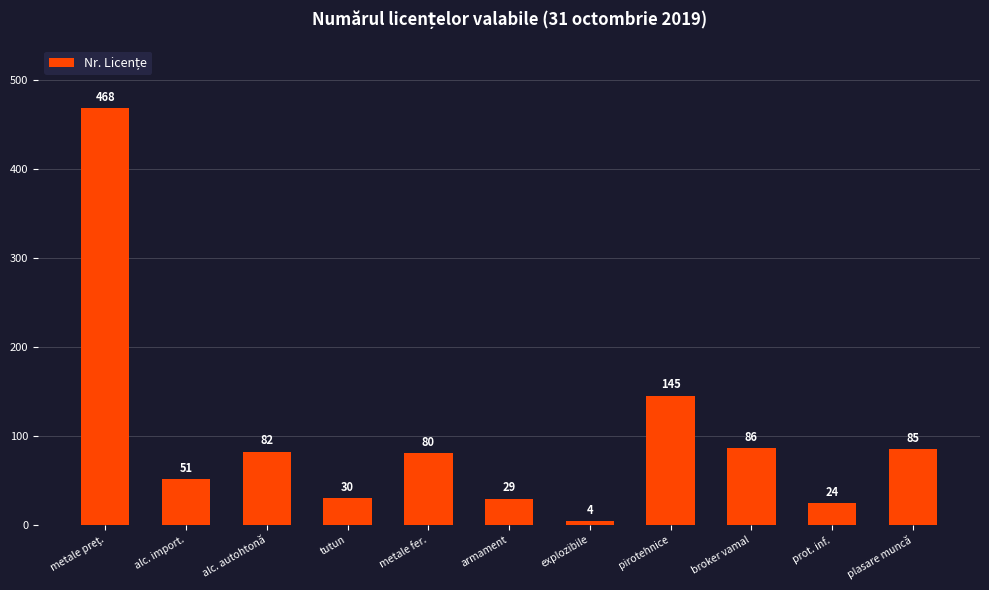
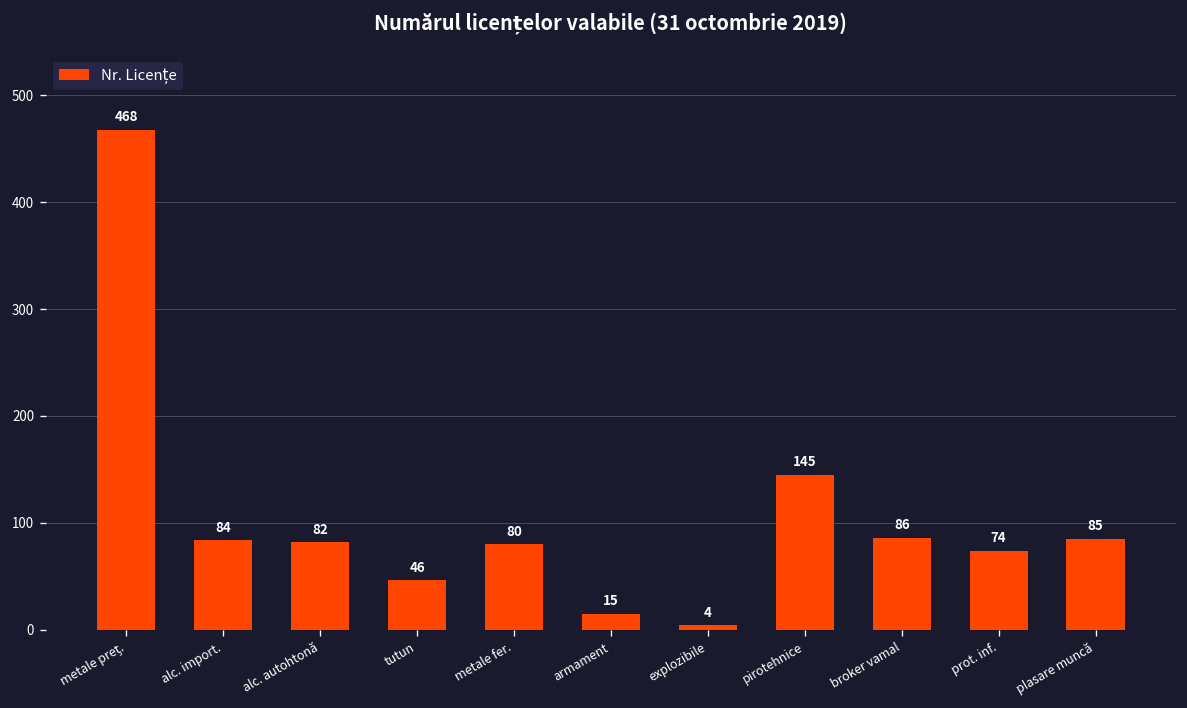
alc. import.: 51 -> 84
tutun: 30 -> 46
armament: 29 -> 15
prot. inf.: 24 -> 74
